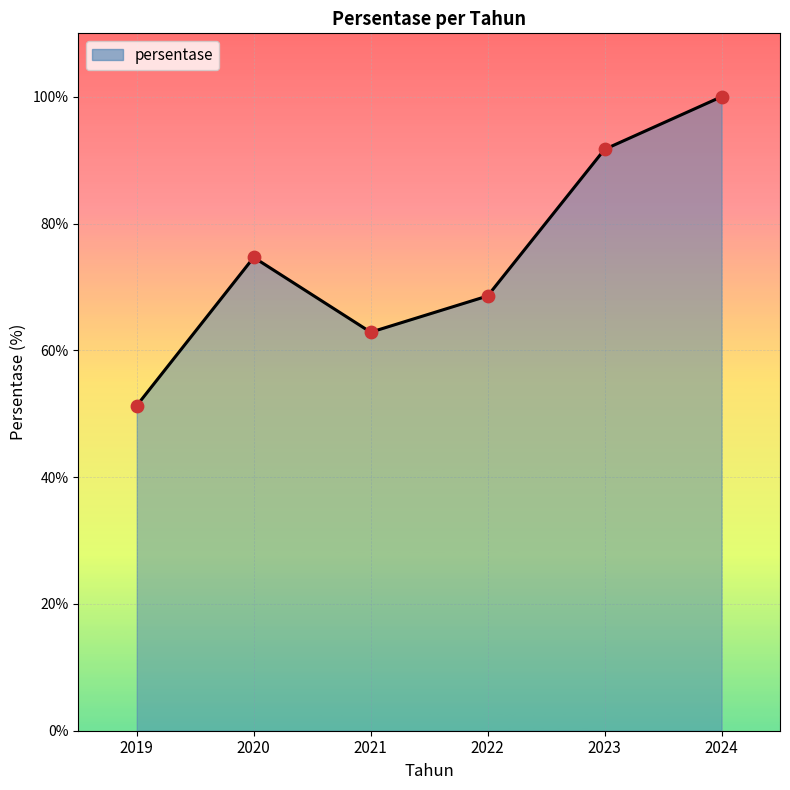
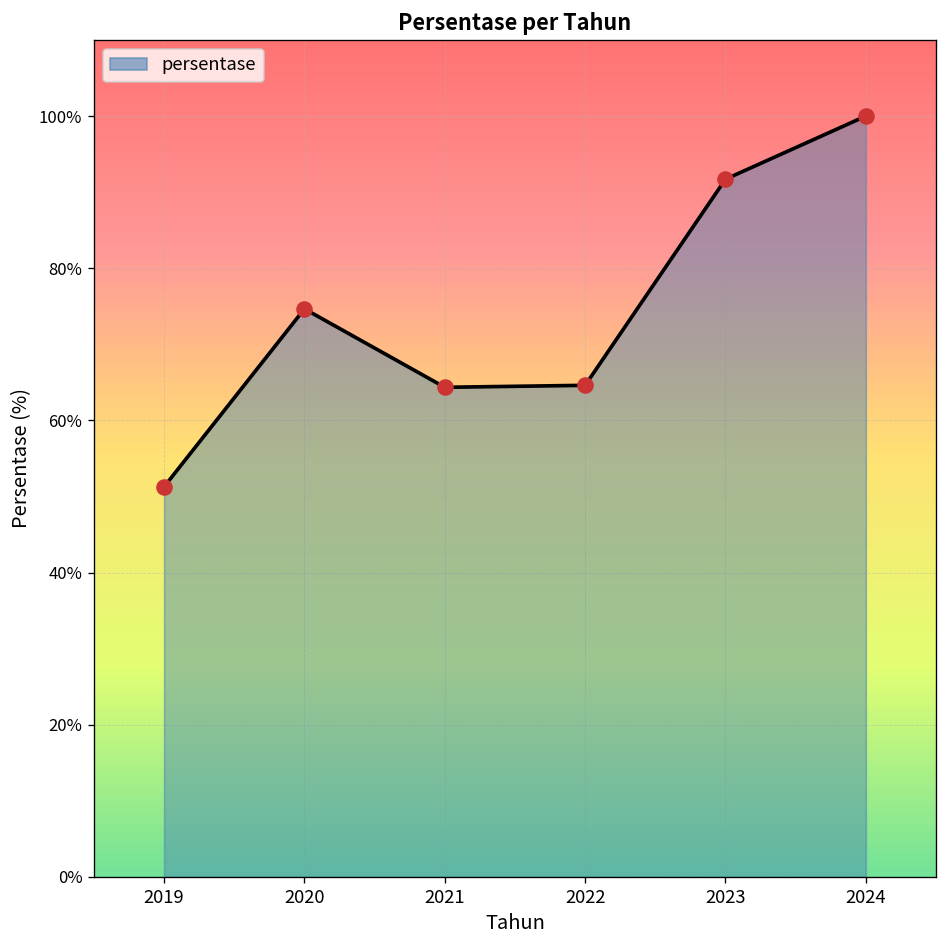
2021: 63% -> 64%
2022: 69% -> 65%
